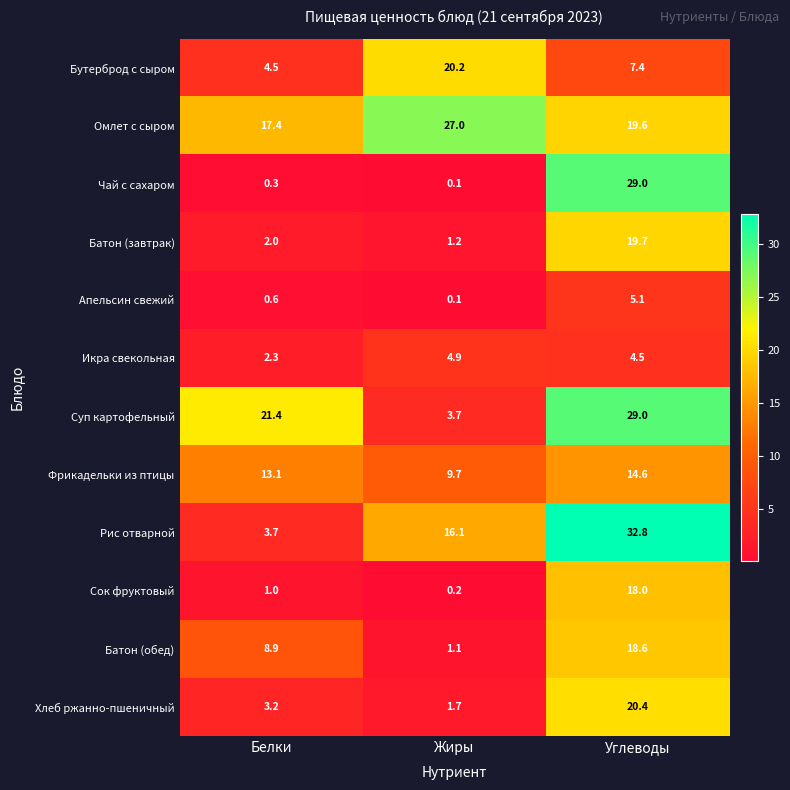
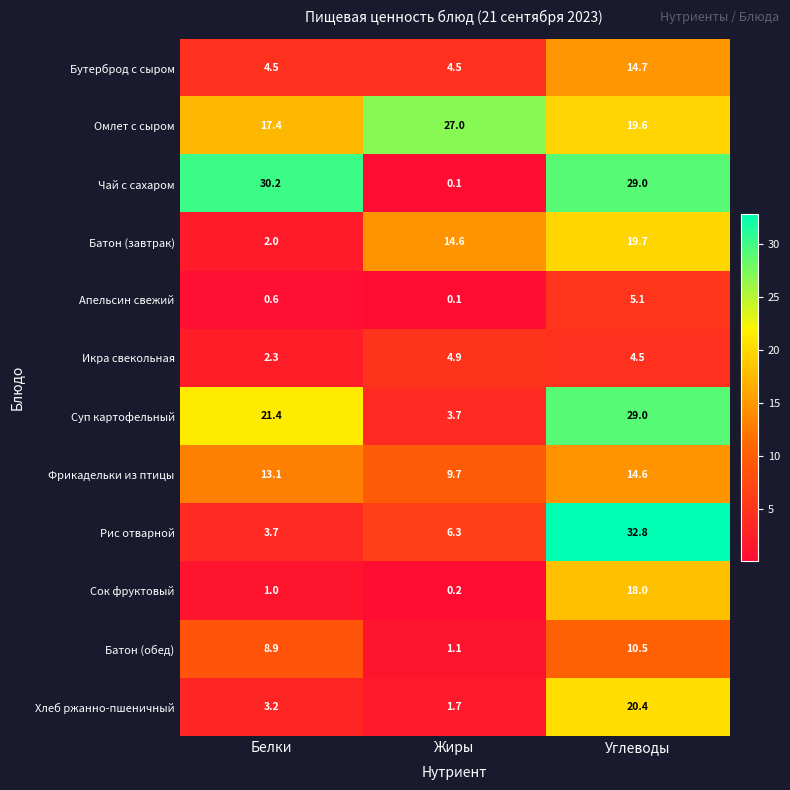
Бутерброд с сыром, Жиры: 20.2 -> 4.5
Бутерброд с сыром, Углеводы: 7.4 -> 14.7
Чай с сахаром, Белки: 0.3 -> 30.2
Батон (завтрак), Жиры: 1.2 -> 14.6
Рис отварной, Жиры: 16.1 -> 6.3
Батон (обед), Углеводы: 18.6 -> 10.5
